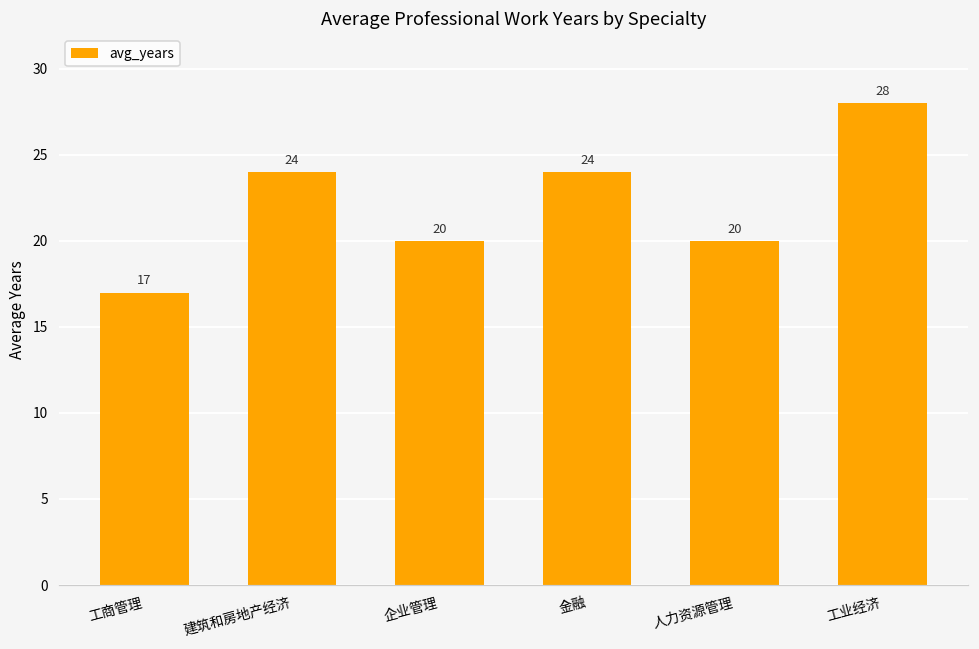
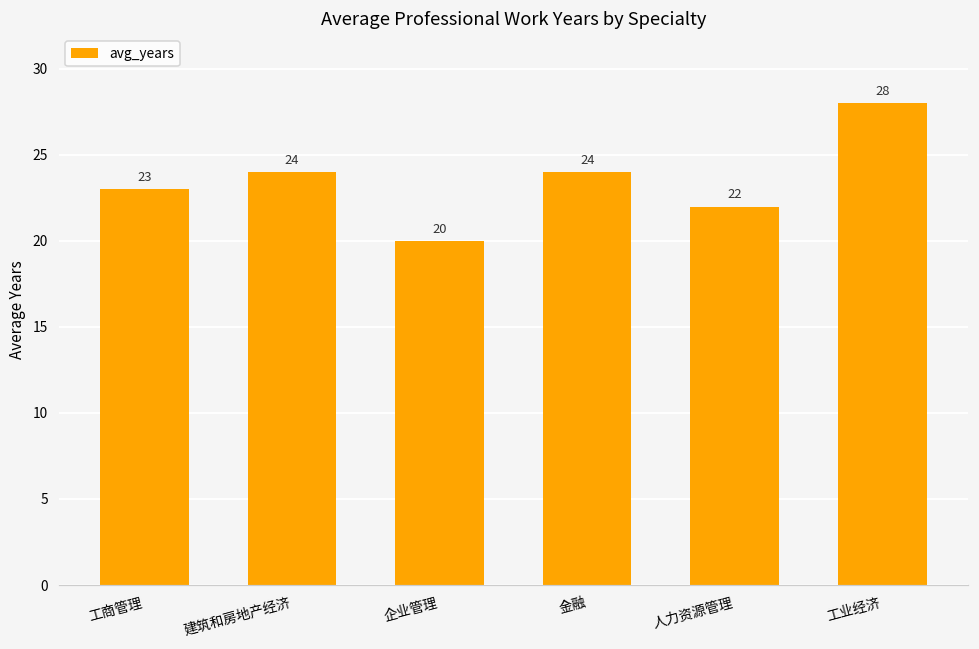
工商管理: 17 -> 23
人力资源管理: 20 -> 22
